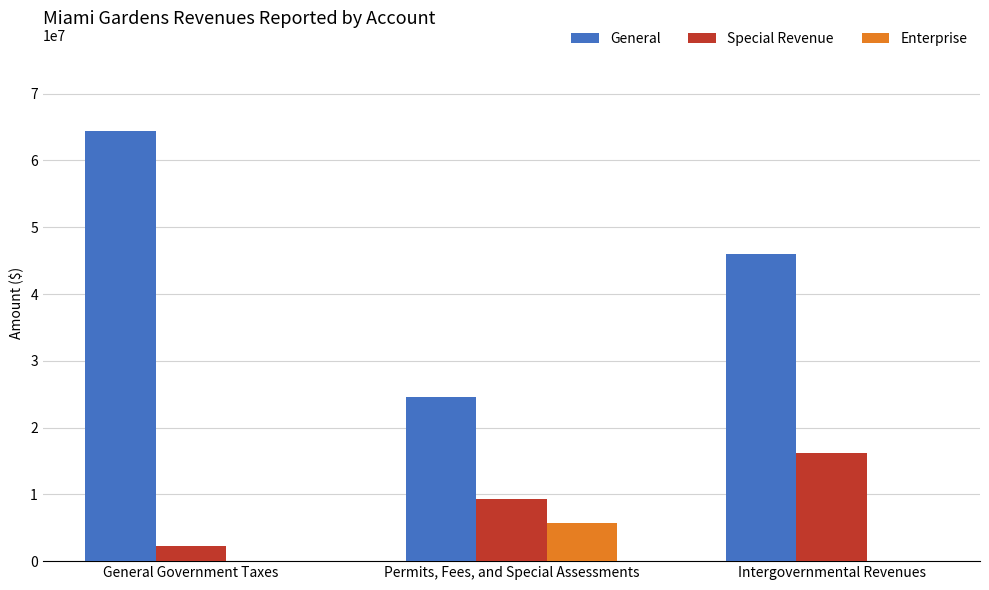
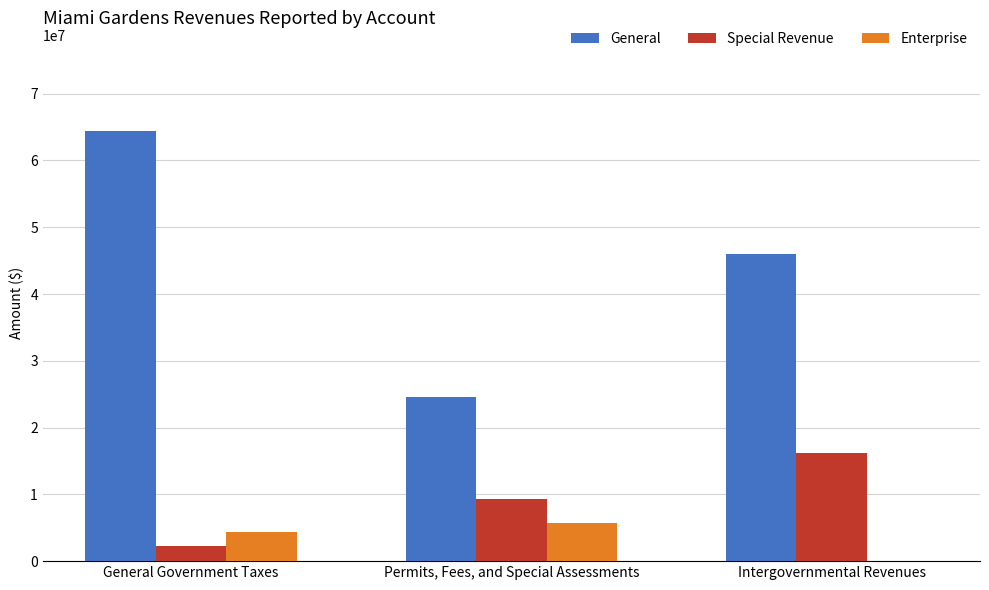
Enterprise, General Government Taxes: 0 -> 4000000
